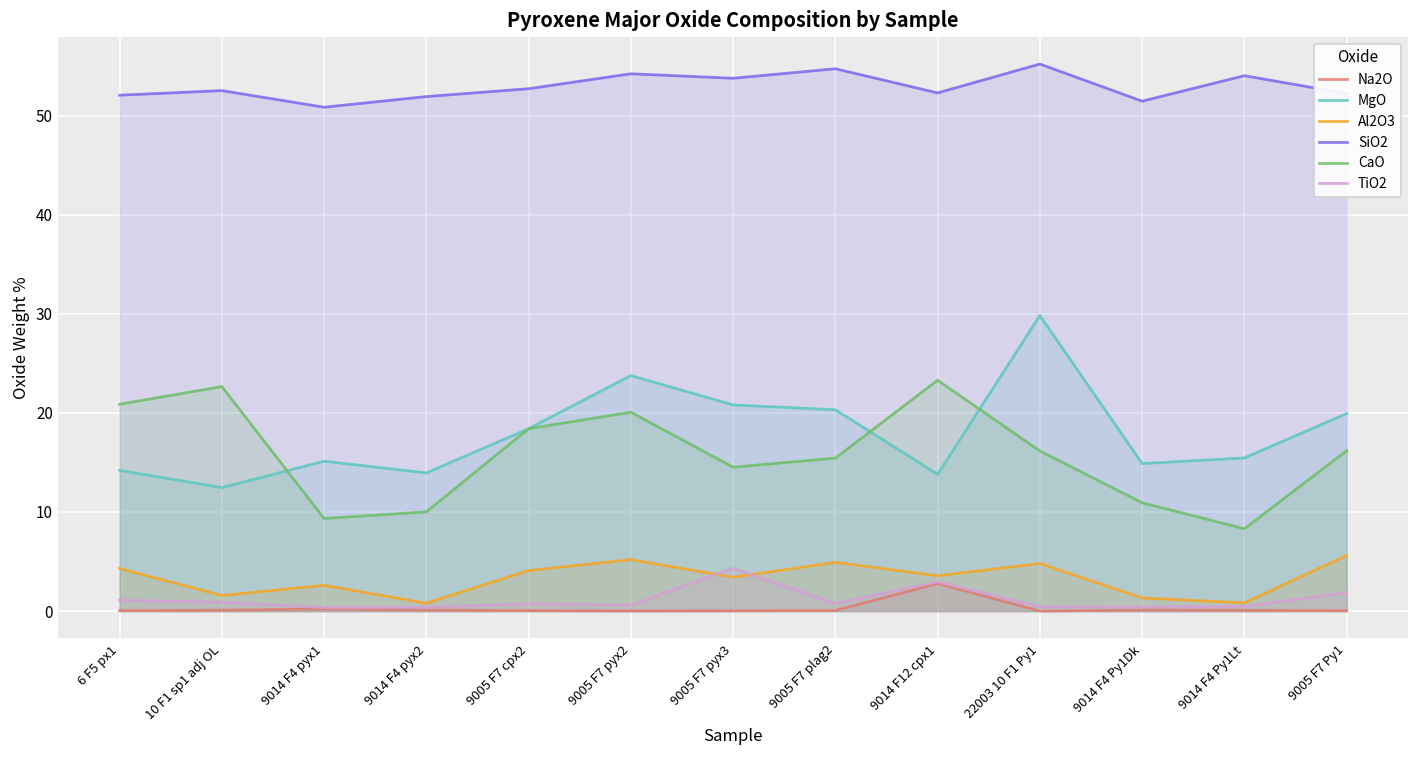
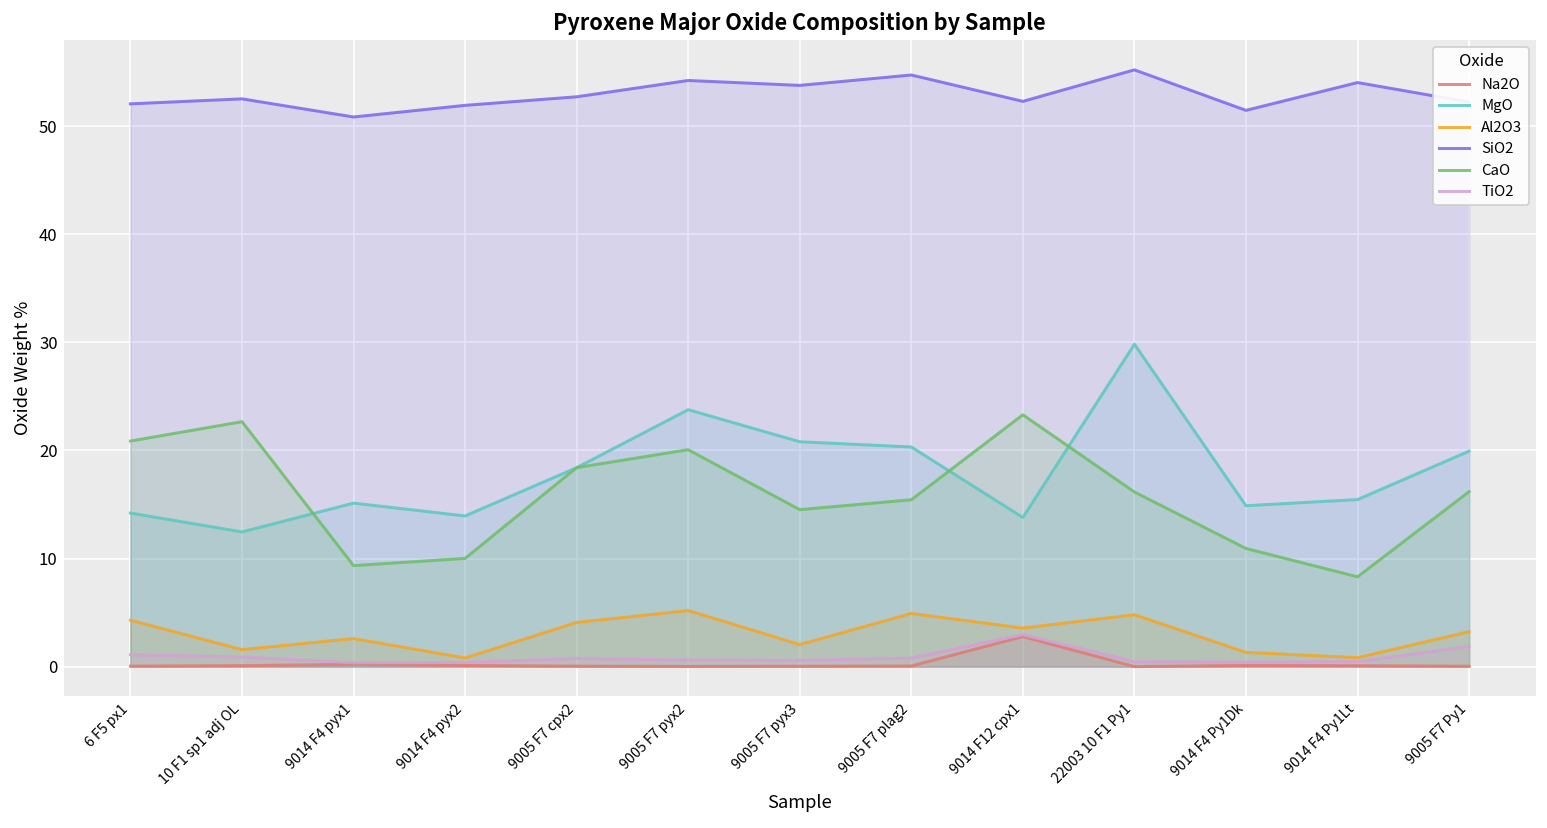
Al2O3, 9005 F7 pyx3: 3 -> 2
TiO2, 9005 F7 pyx3: 4 -> 1
Al2O3, 9005 F7 Py1: 6 -> 3
